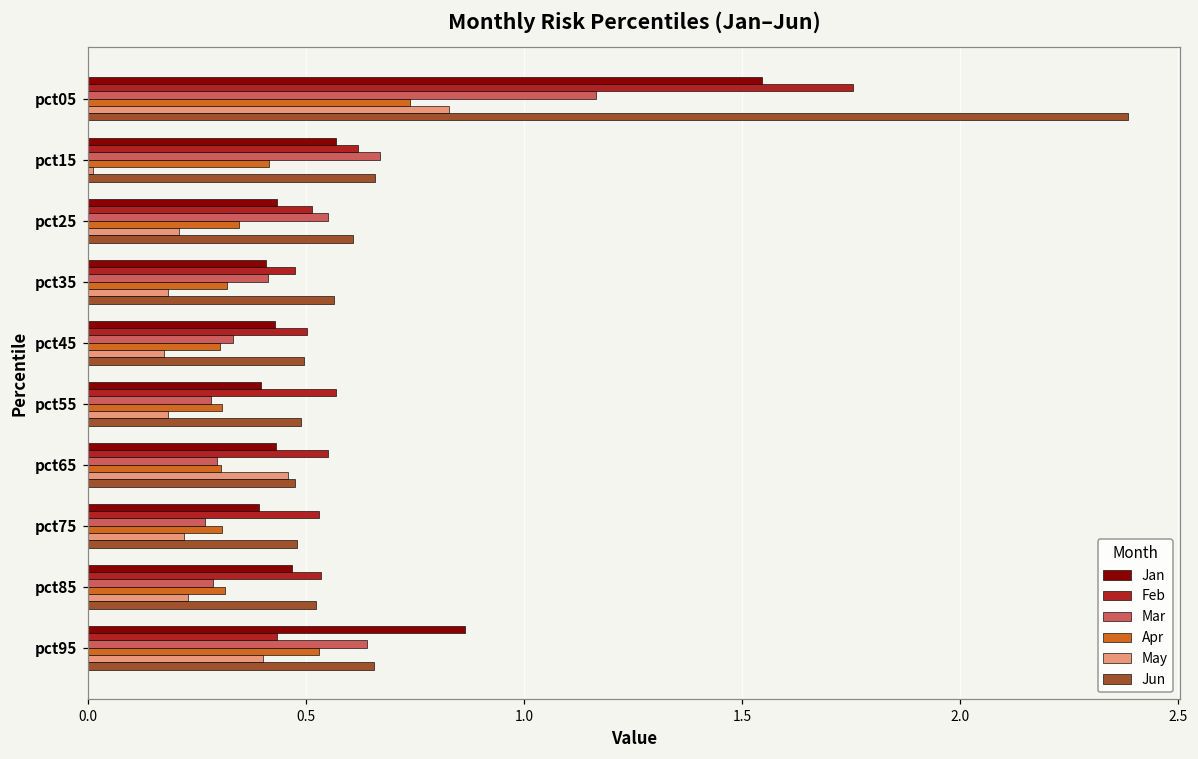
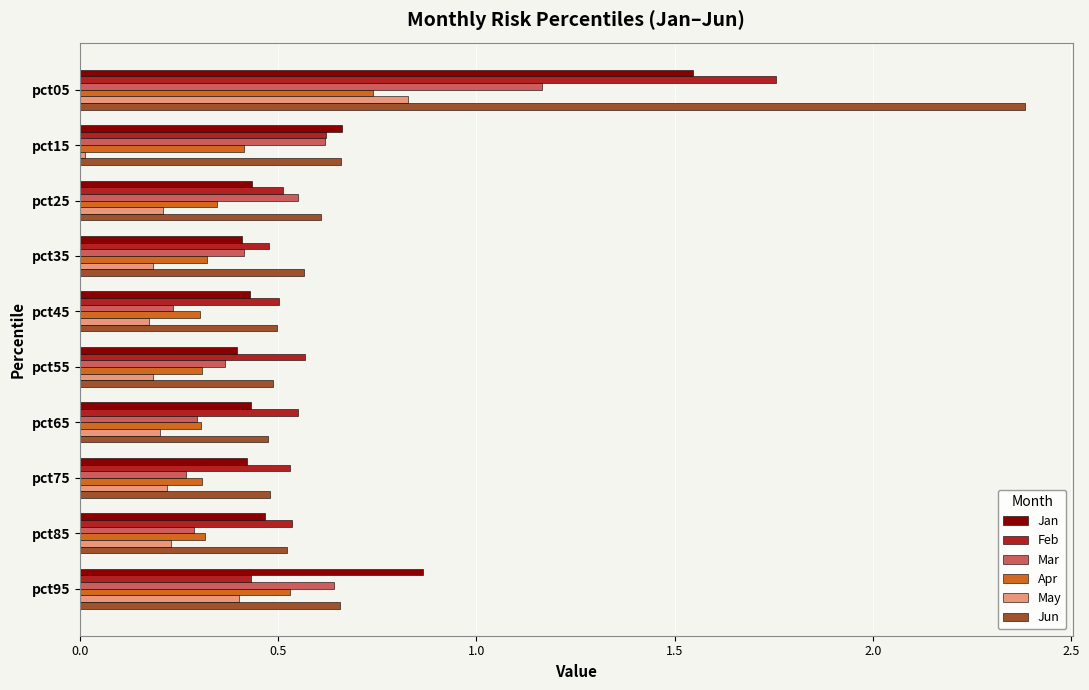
Jan, pct15: 0.57 -> 0.66
Mar, pct15: 0.67 -> 0.62
Mar, pct45: 0.33 -> 0.23
Mar, pct55: 0.28 -> 0.37
May, pct65: 0.46 -> 0.20
Jan, pct75: 0.39 -> 0.42
